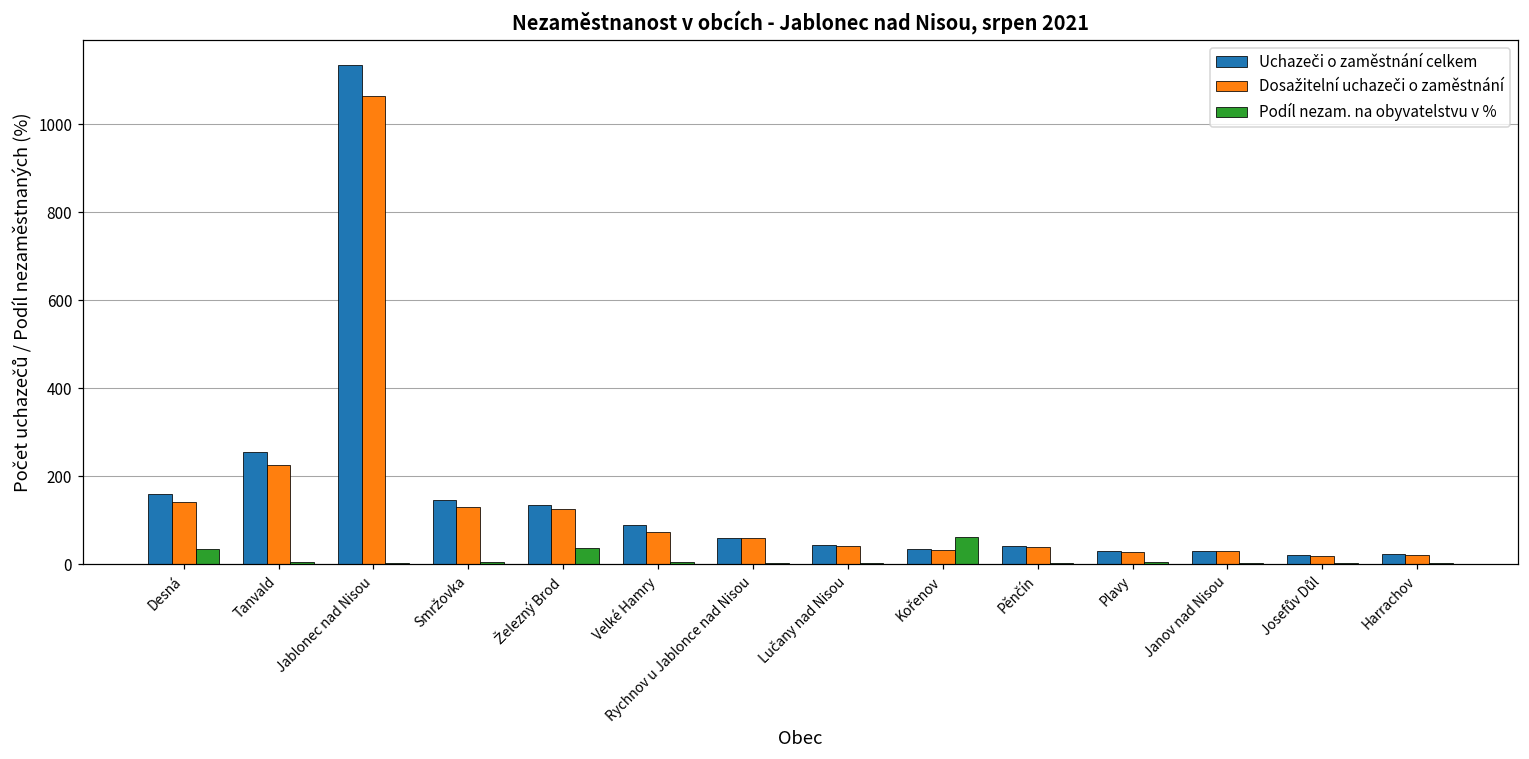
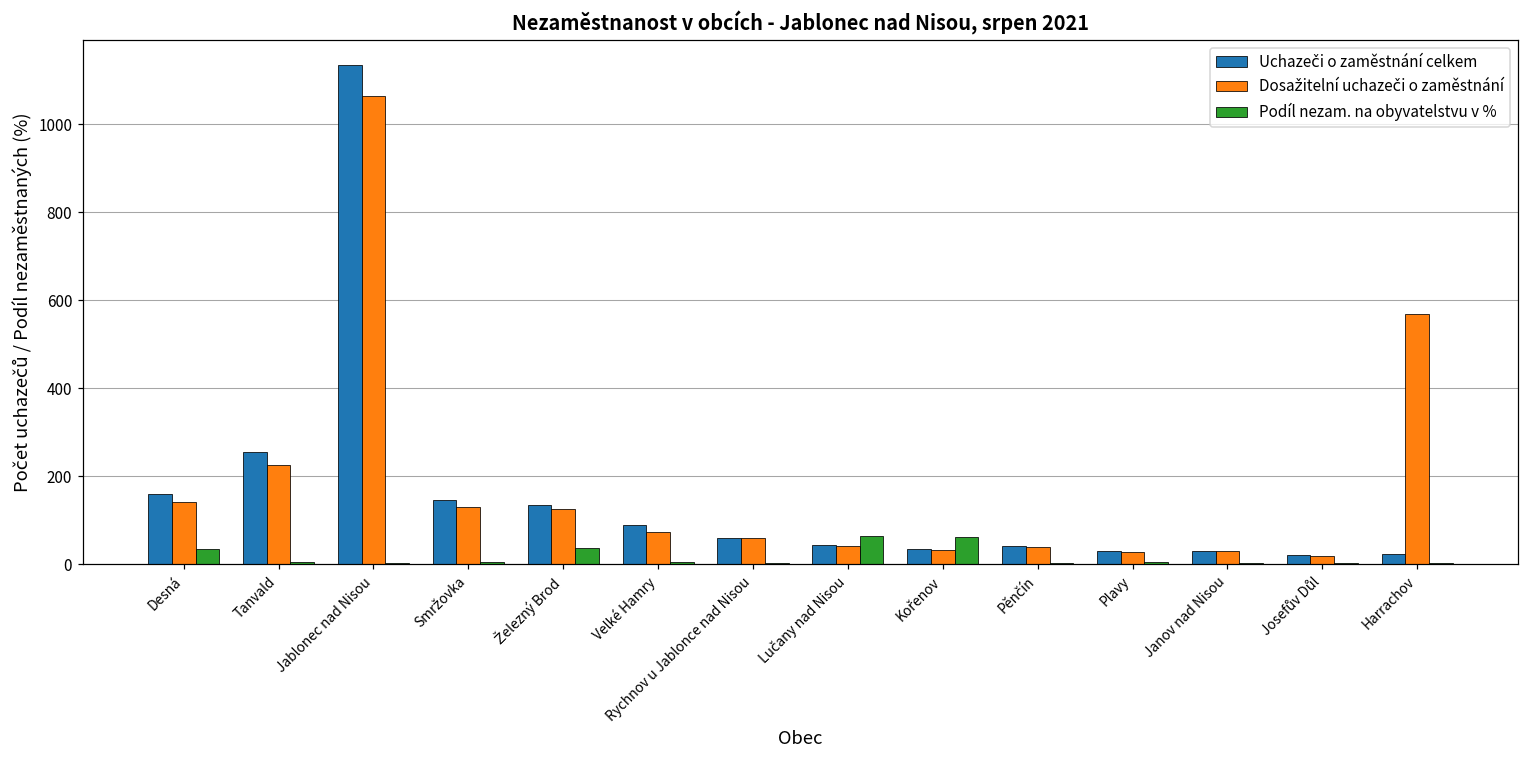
Podíl nezam. na obyvatelstvu v %, Lučany nad Nisou: 0 -> 60
Dosažitelní uchazeči o zaměstnání, Harrachov: 20 -> 570
